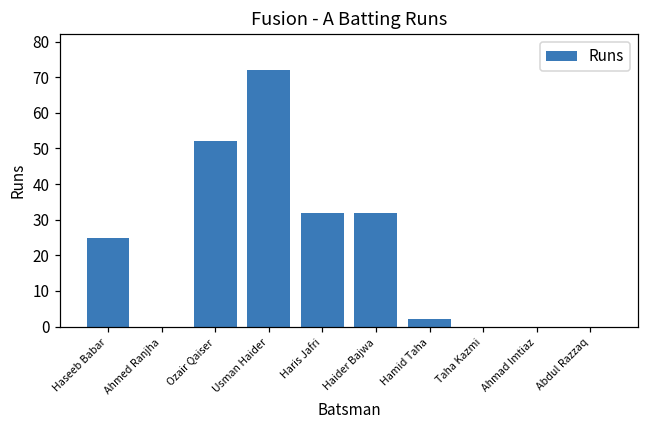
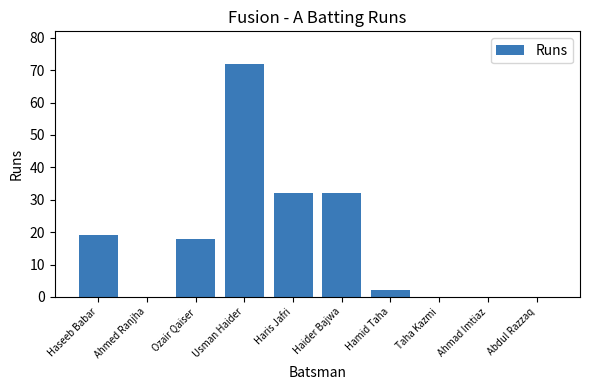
Haseeb Babar: 25 -> 19
Ozair Qaiser: 52 -> 18
